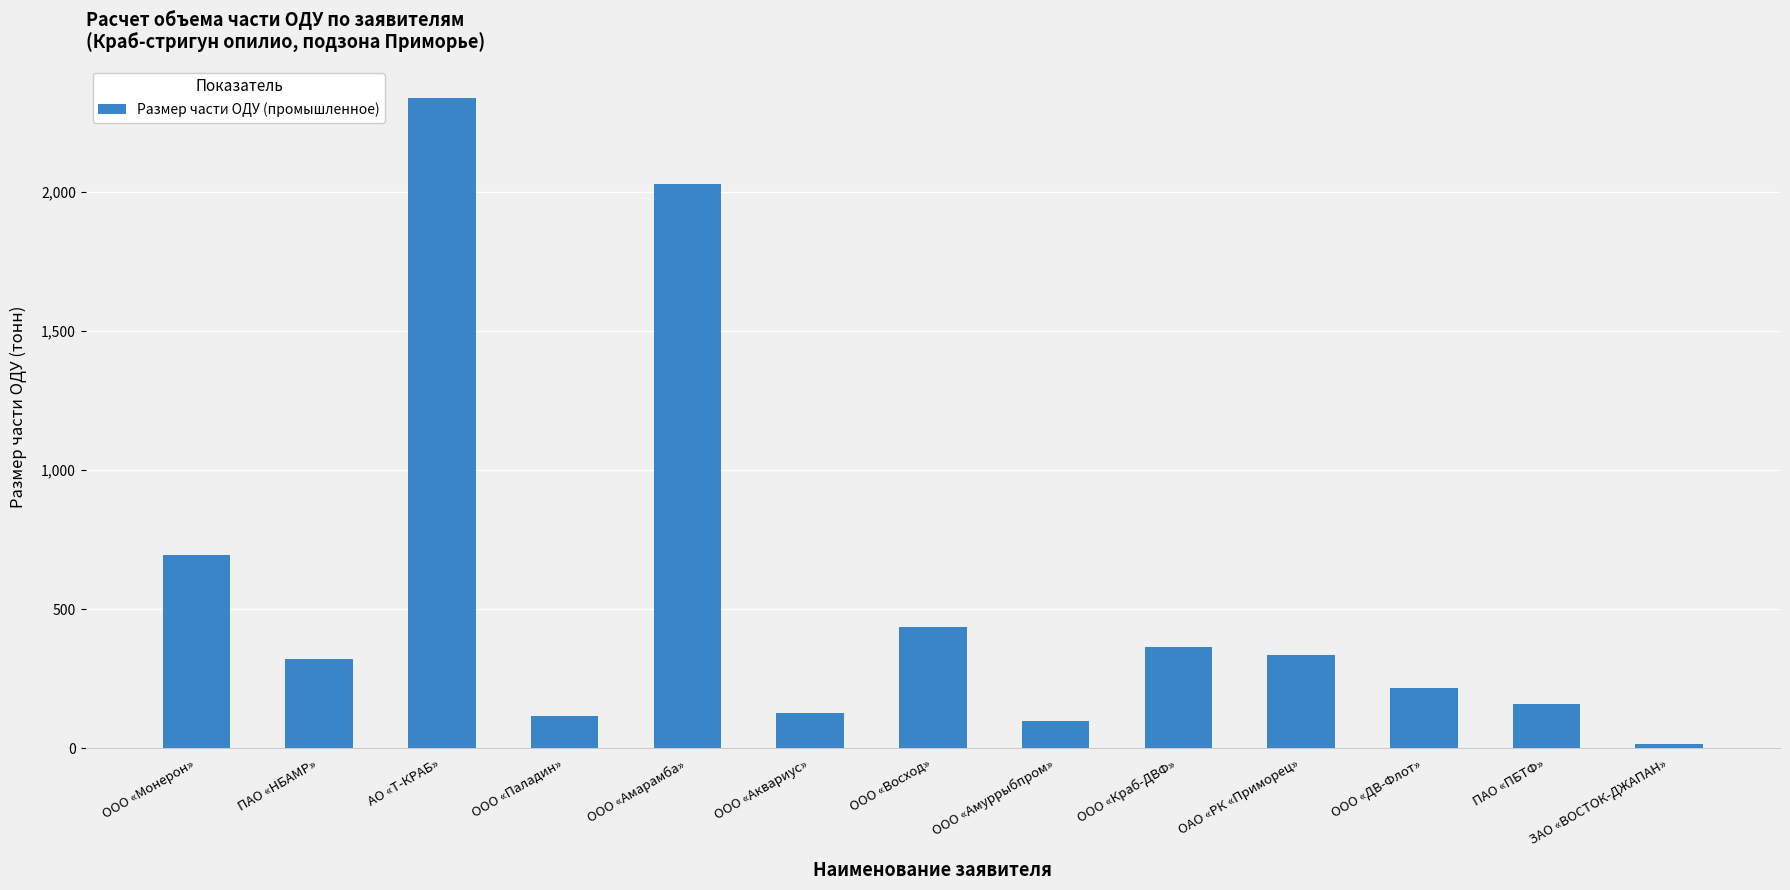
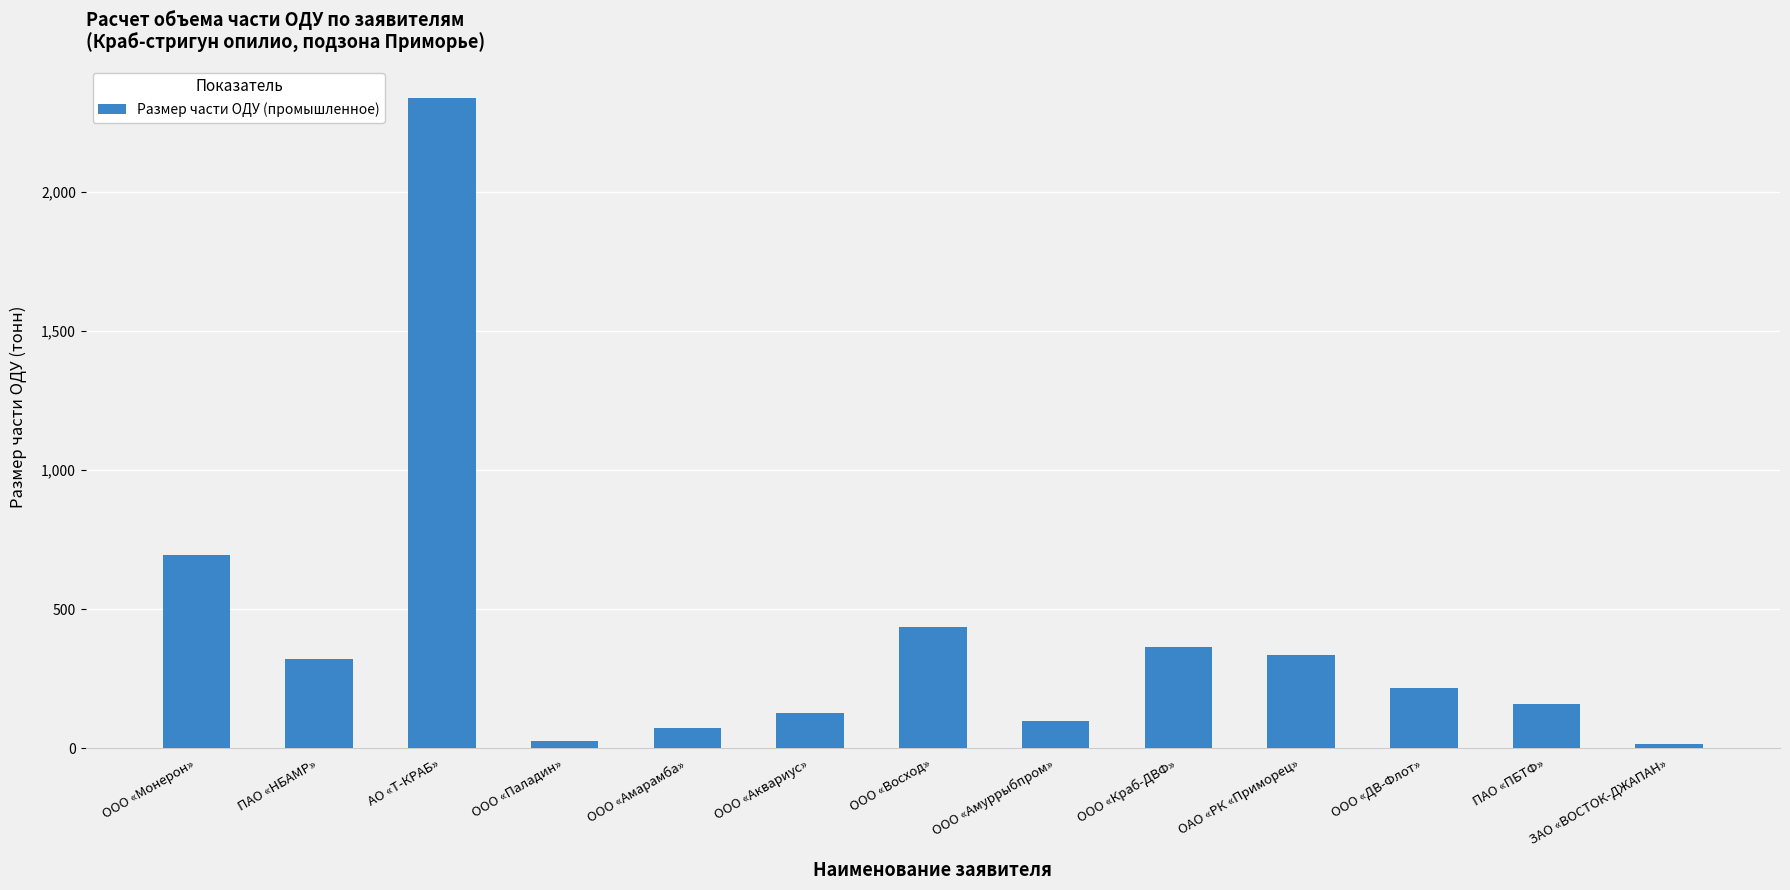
ООО «Паладин»: 120 -> 20
ООО «Амарамба»: 2,030 -> 70
